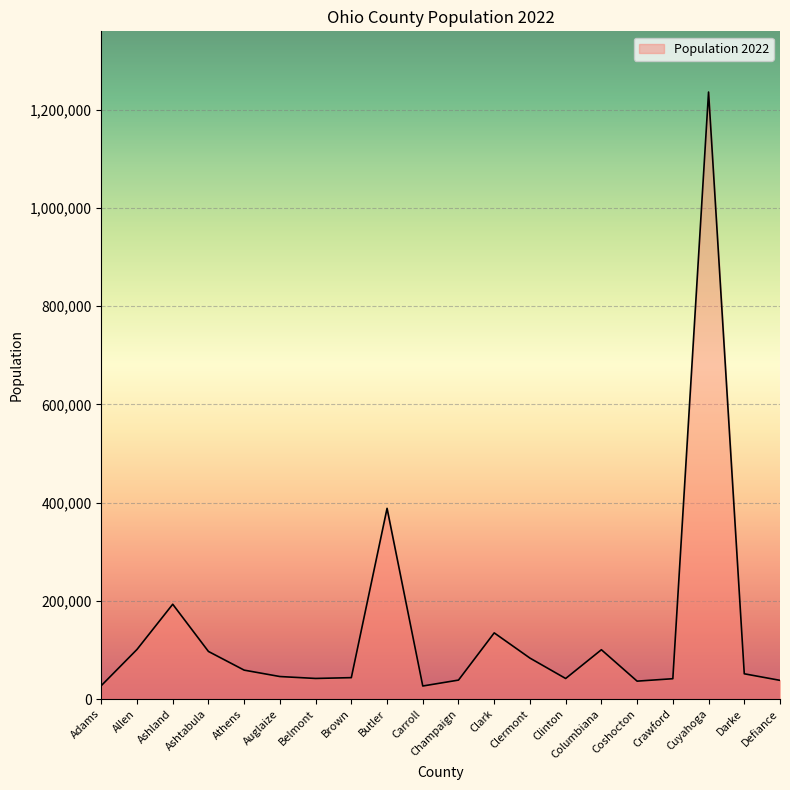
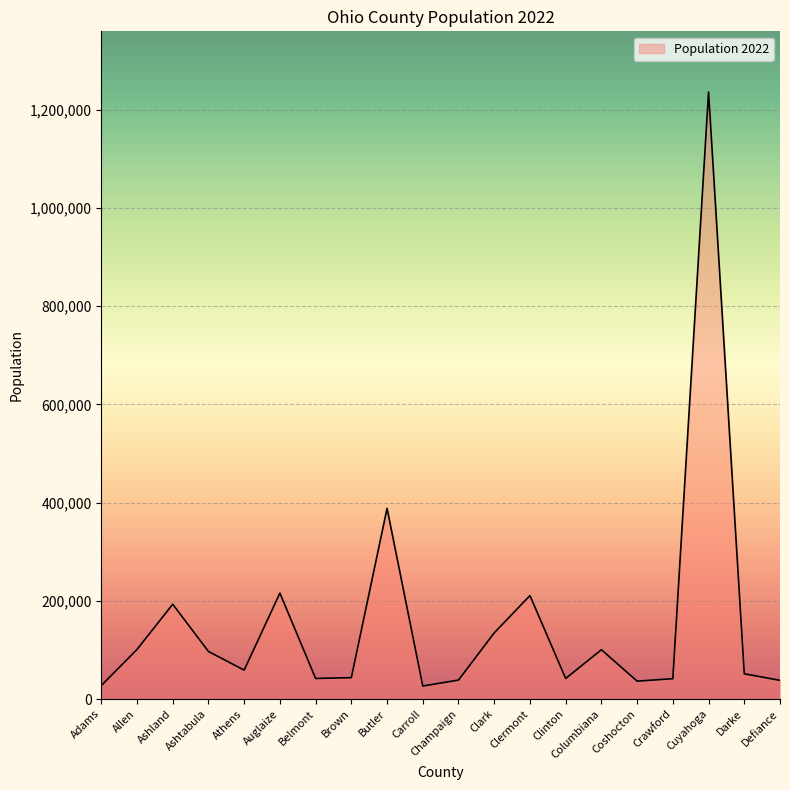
Auglaize: 50,000 -> 220,000
Clermont: 80,000 -> 210,000
